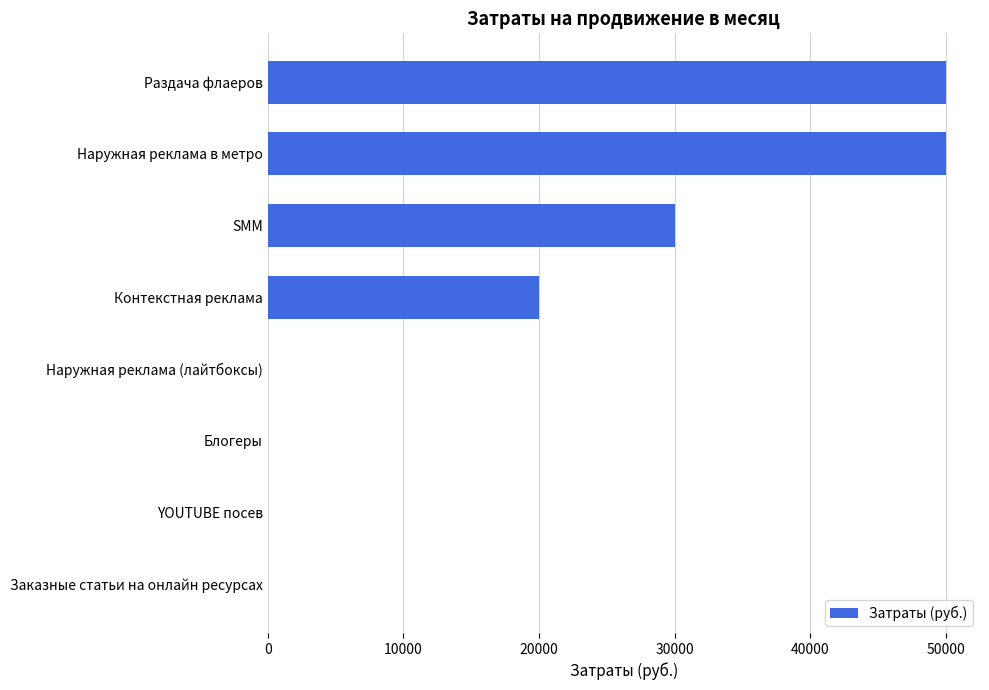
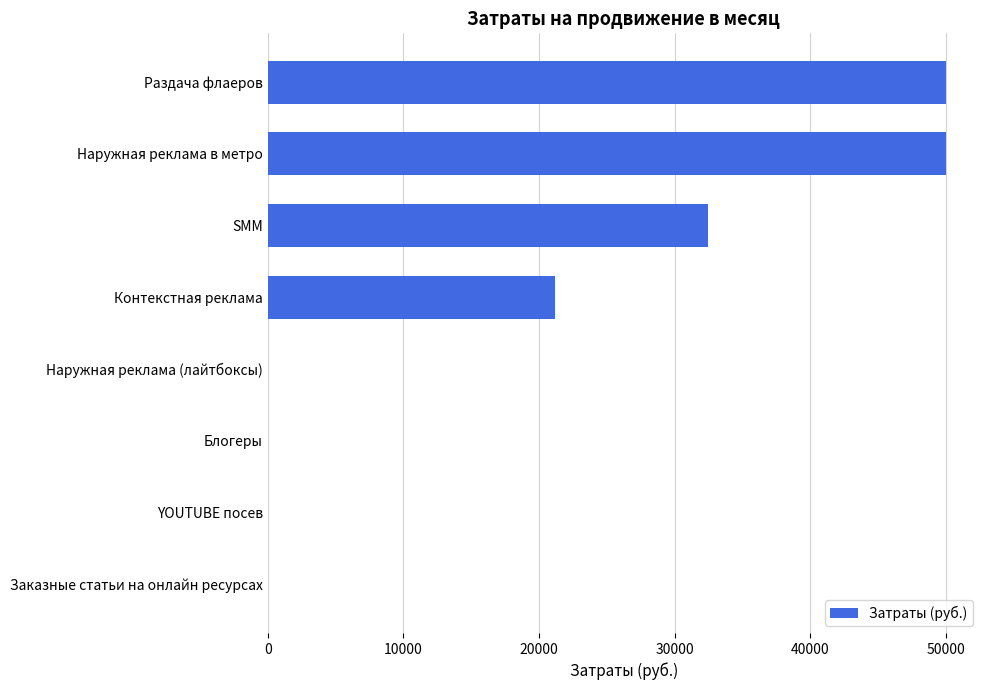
SMM: 30000 -> 32400
Контекстная реклама: 20000 -> 21200
